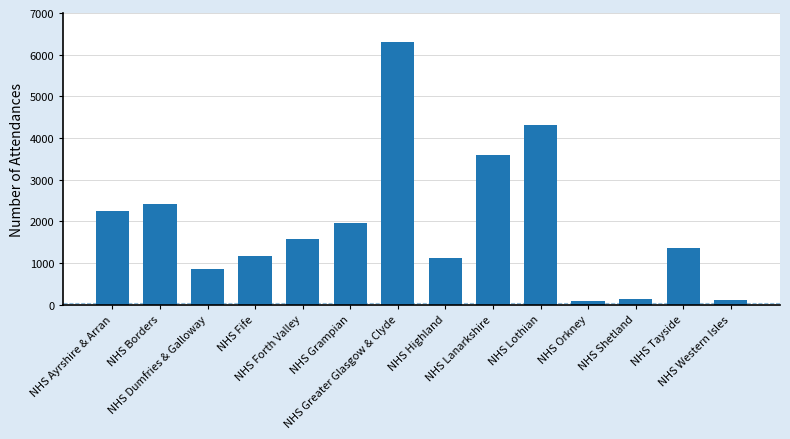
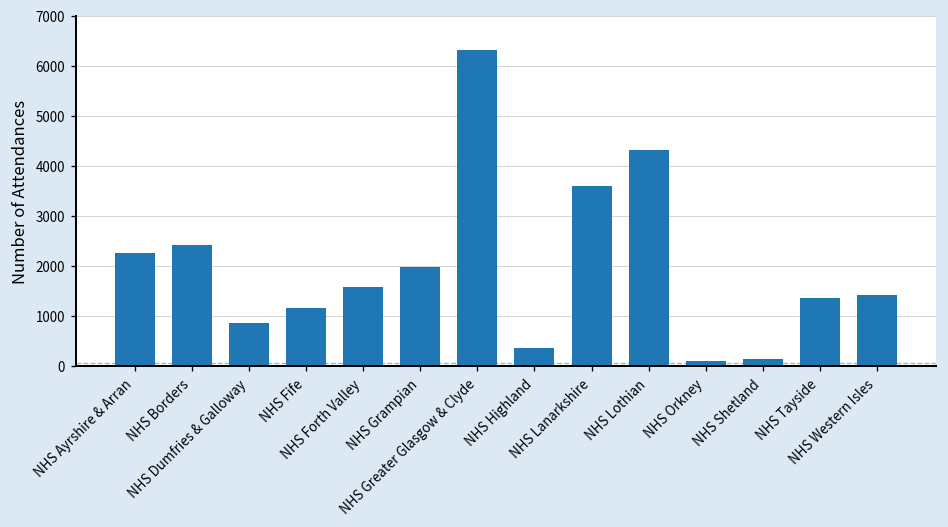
NHS Highland: 1100 -> 400
NHS Western Isles: 100 -> 1400
